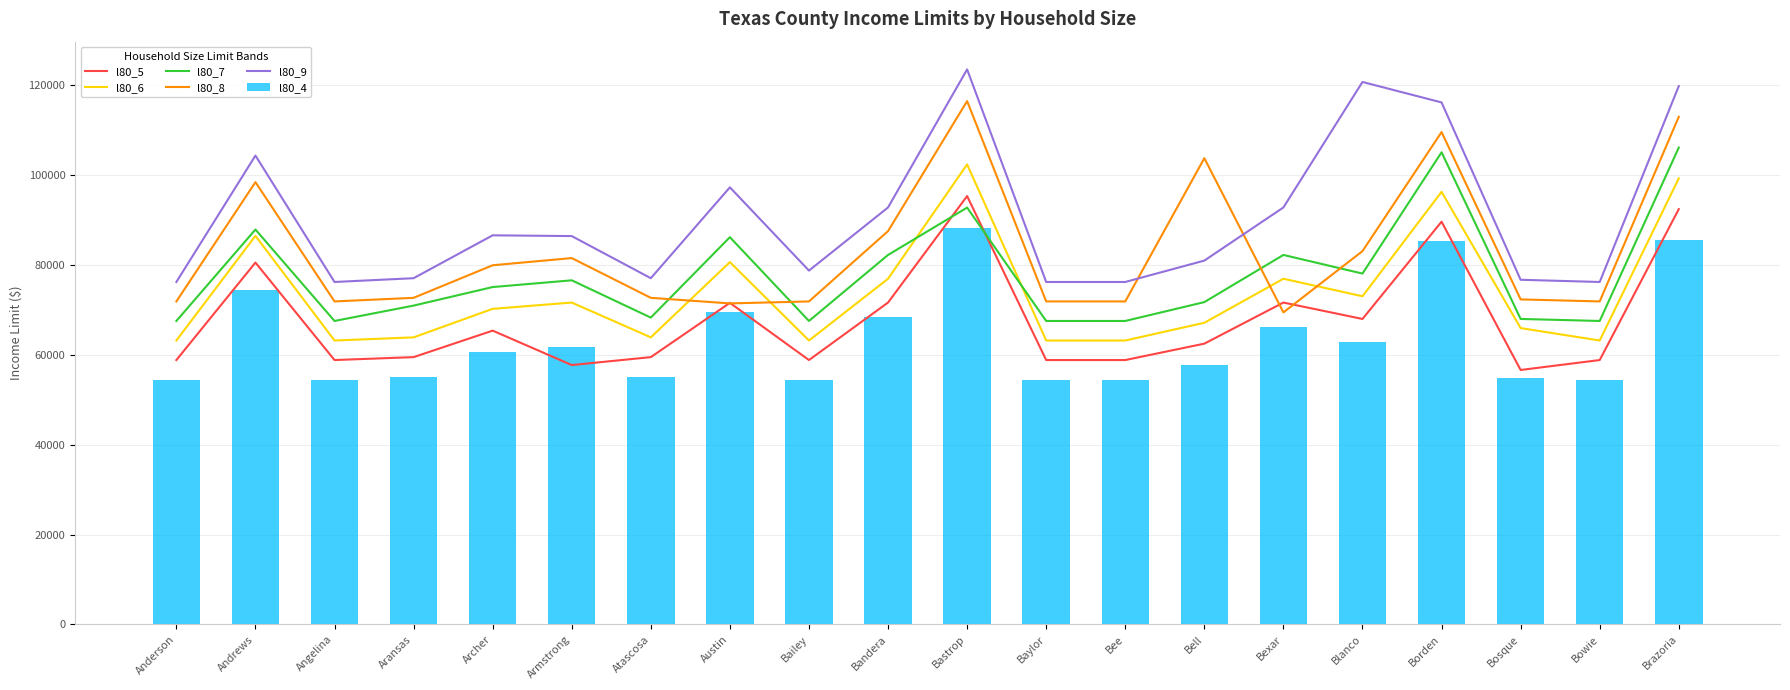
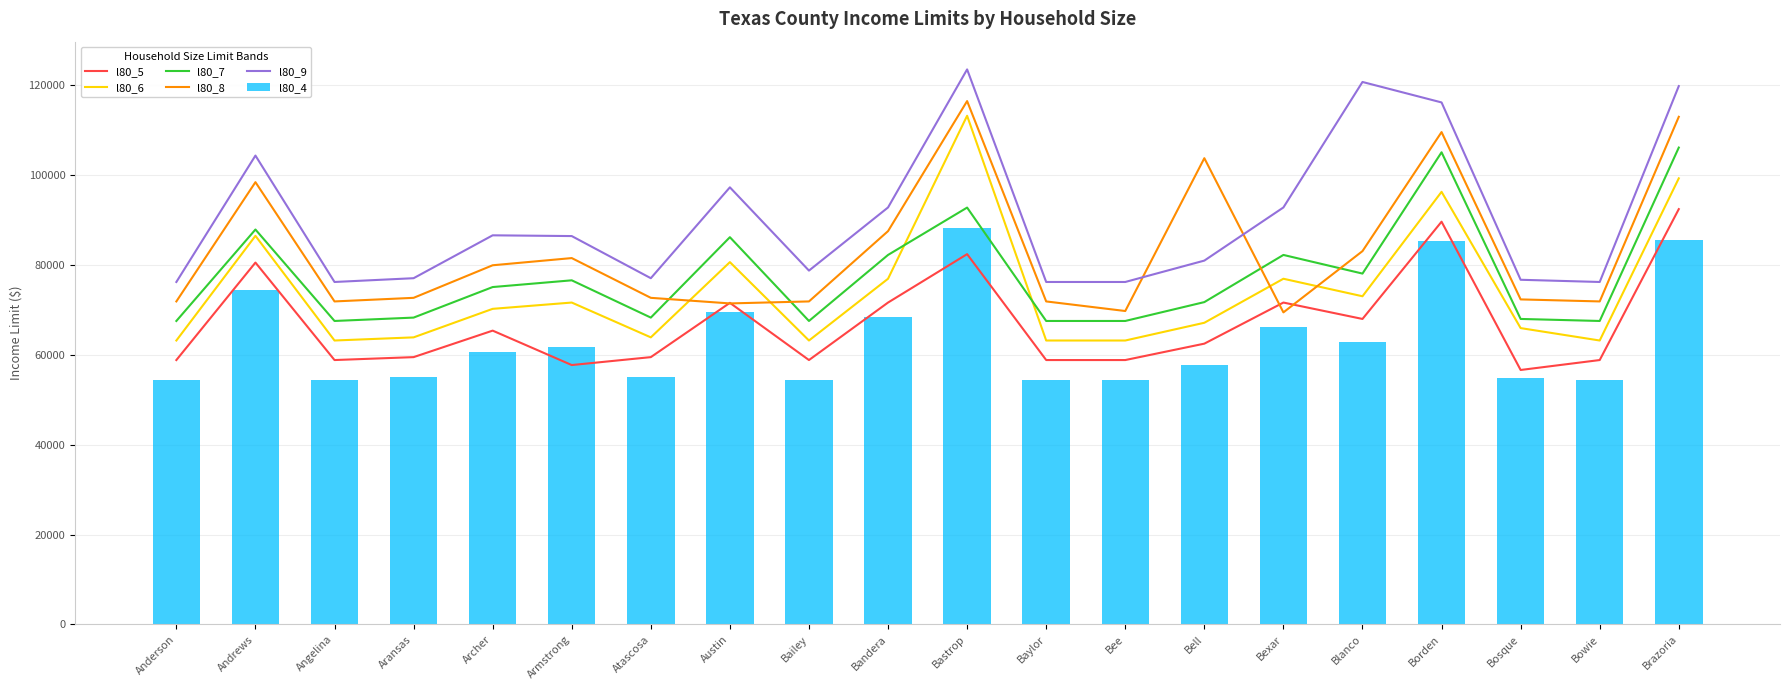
l80_7, Aransas: 71000 -> 68000
l80_5, Bastrop: 95000 -> 82000
l80_6, Bastrop: 102000 -> 113000
l80_8, Bee: 72000 -> 70000
